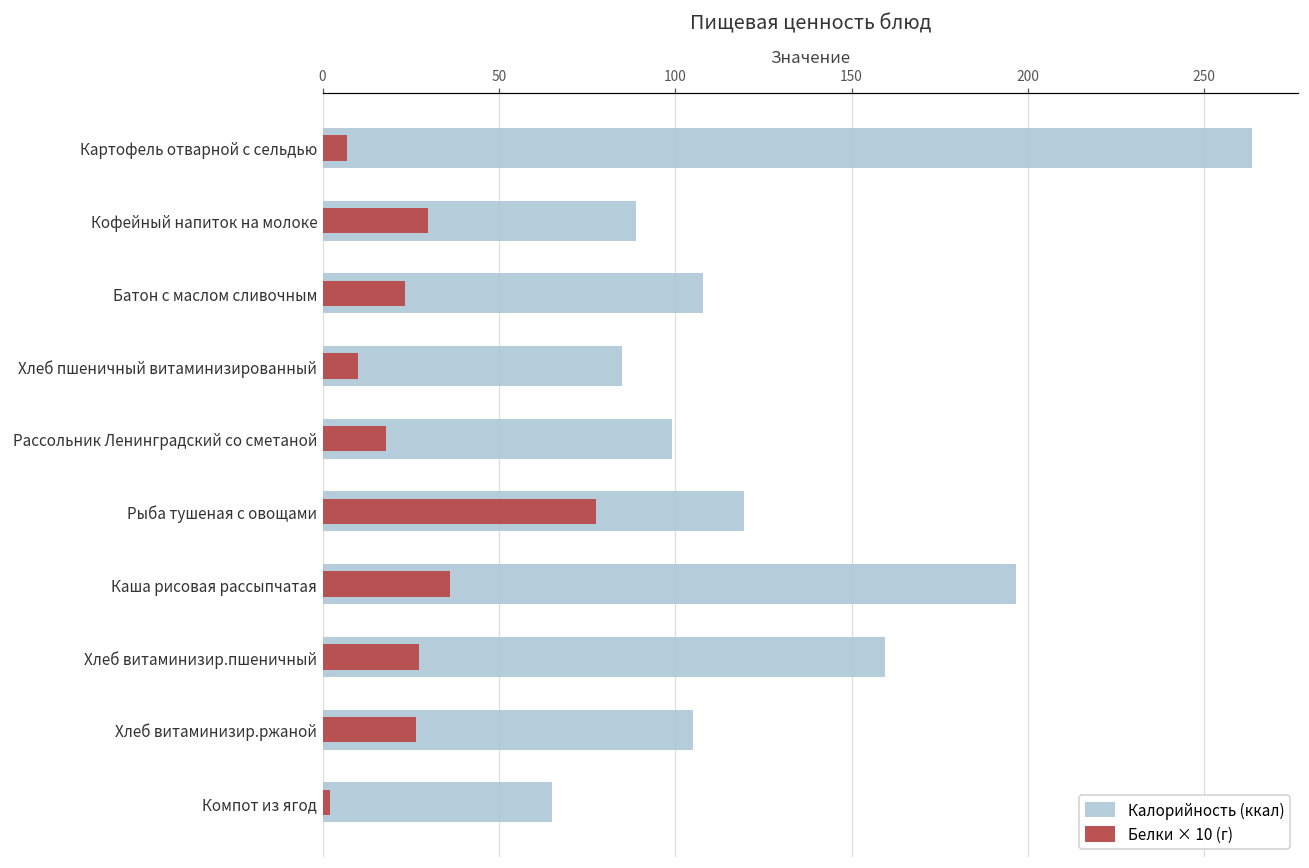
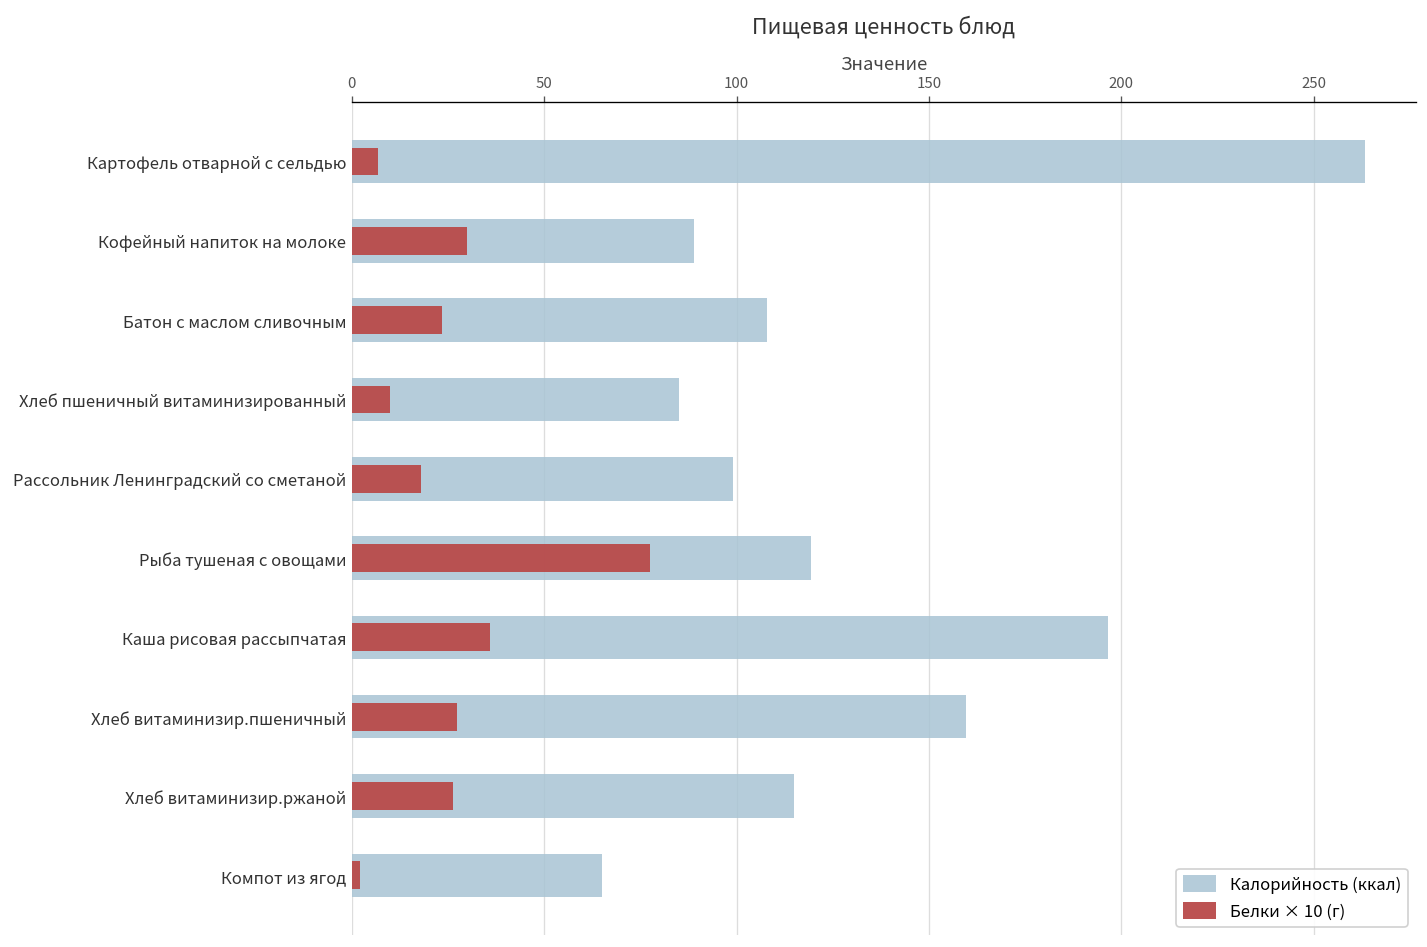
Калорийность (ккал), Хлеб витаминизир.ржаной: 105 -> 115
